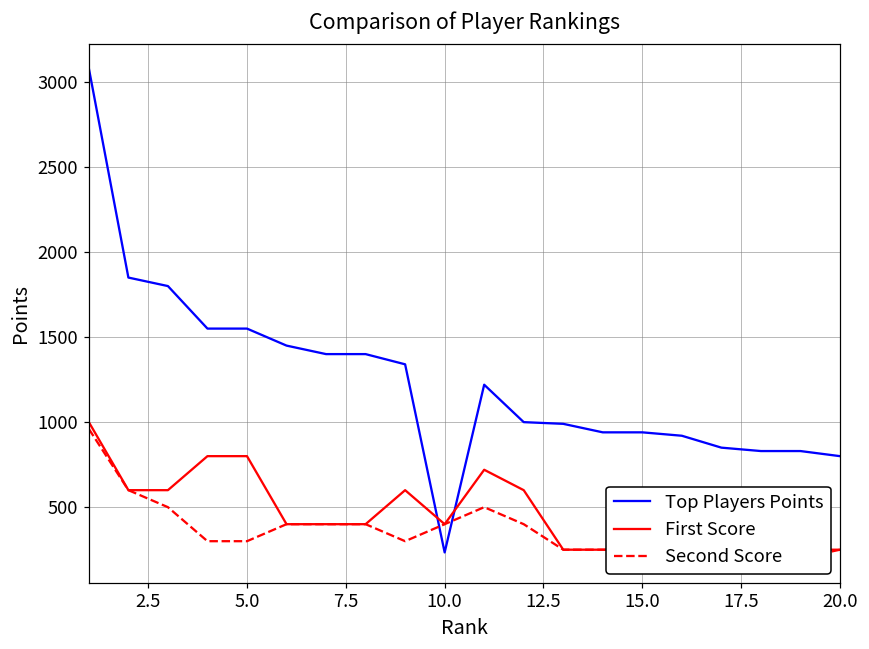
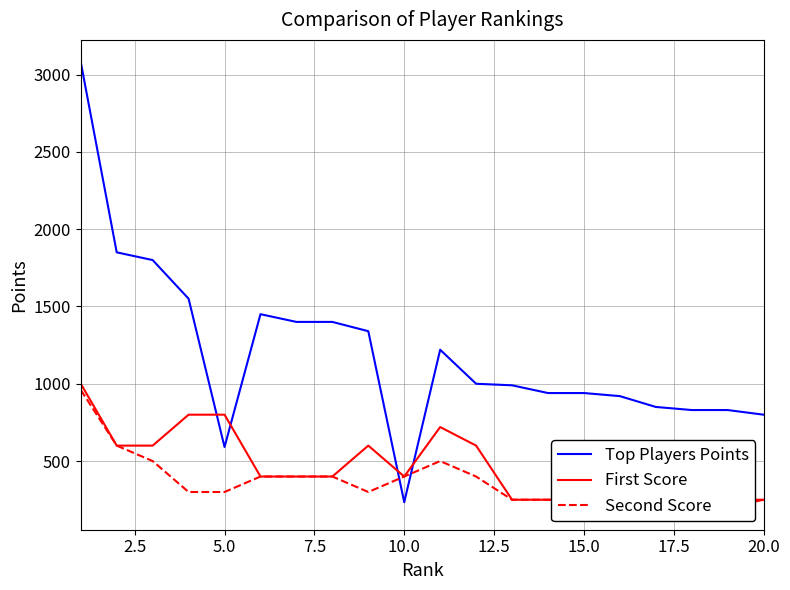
Top Players Points, 5.0: 1550 -> 590
